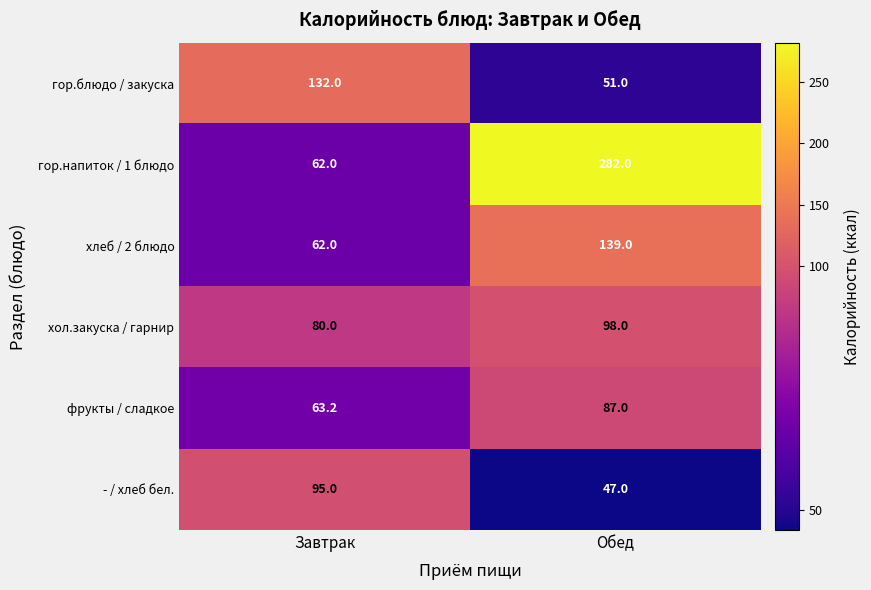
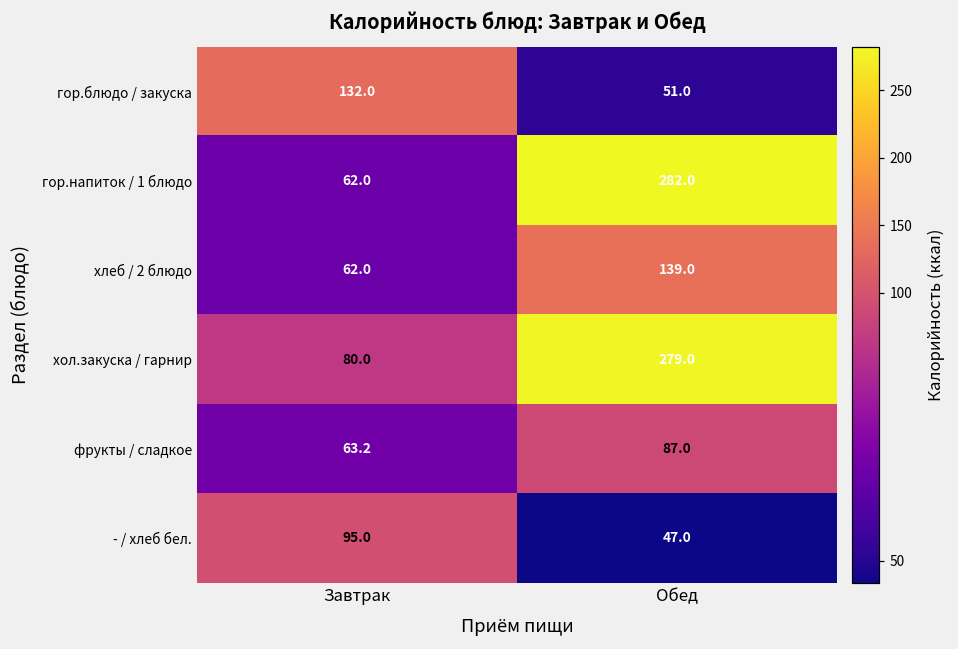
хол.закуска / гарнир, Обед: 98.0 -> 279.0
